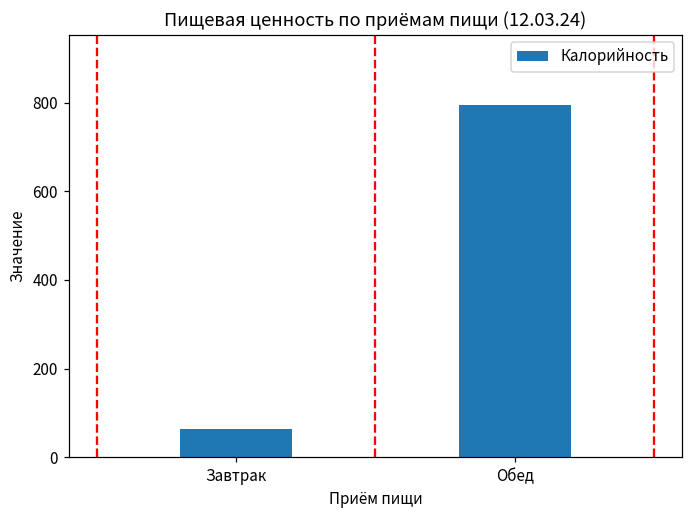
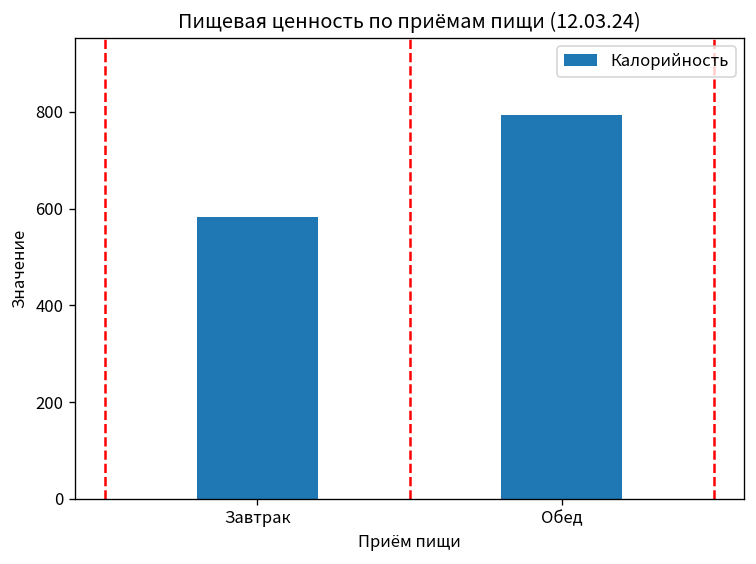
Завтрак: 60 -> 580
